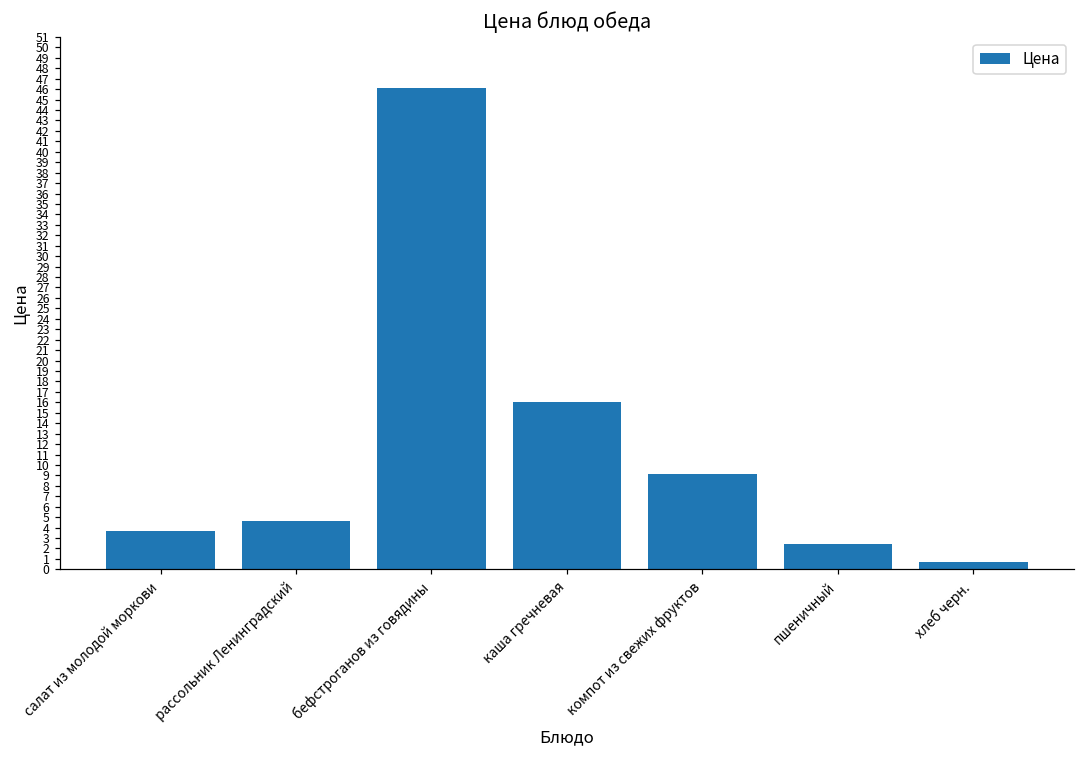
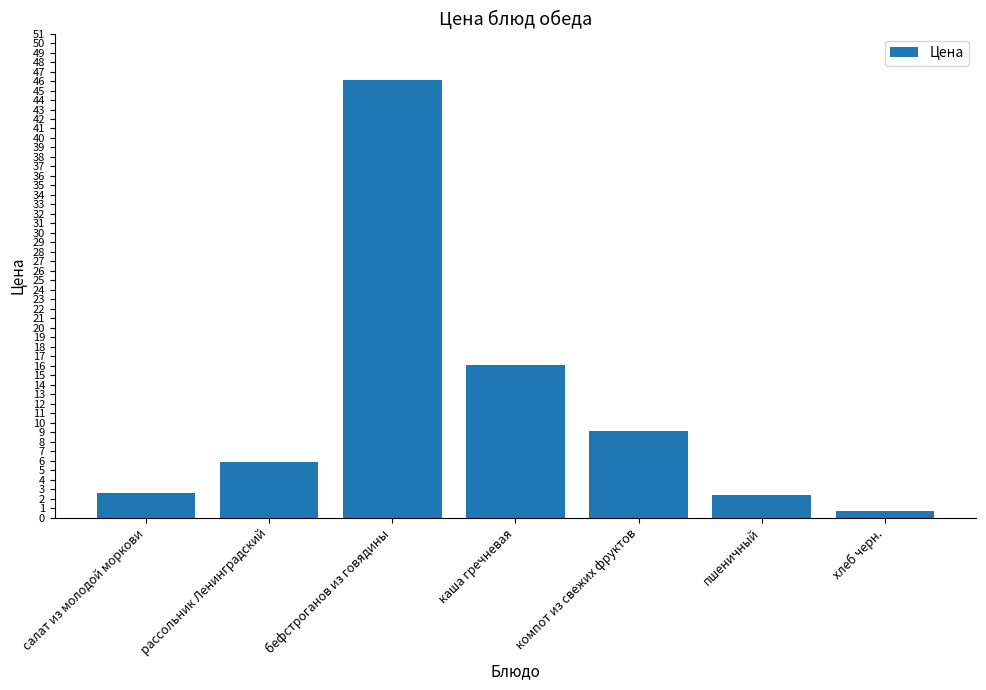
салат из молодой моркови: 4 -> 3
рассольник Ленинградский: 5 -> 6
